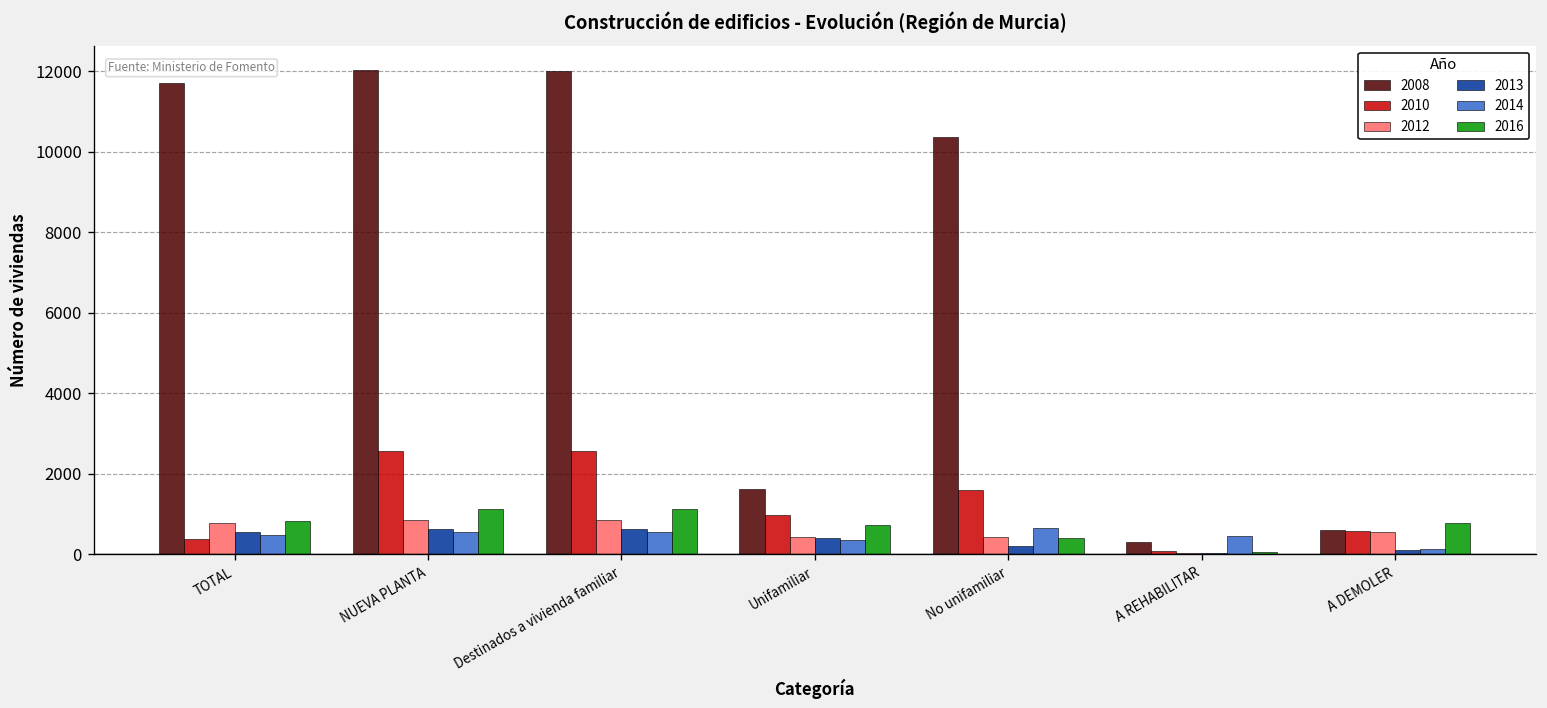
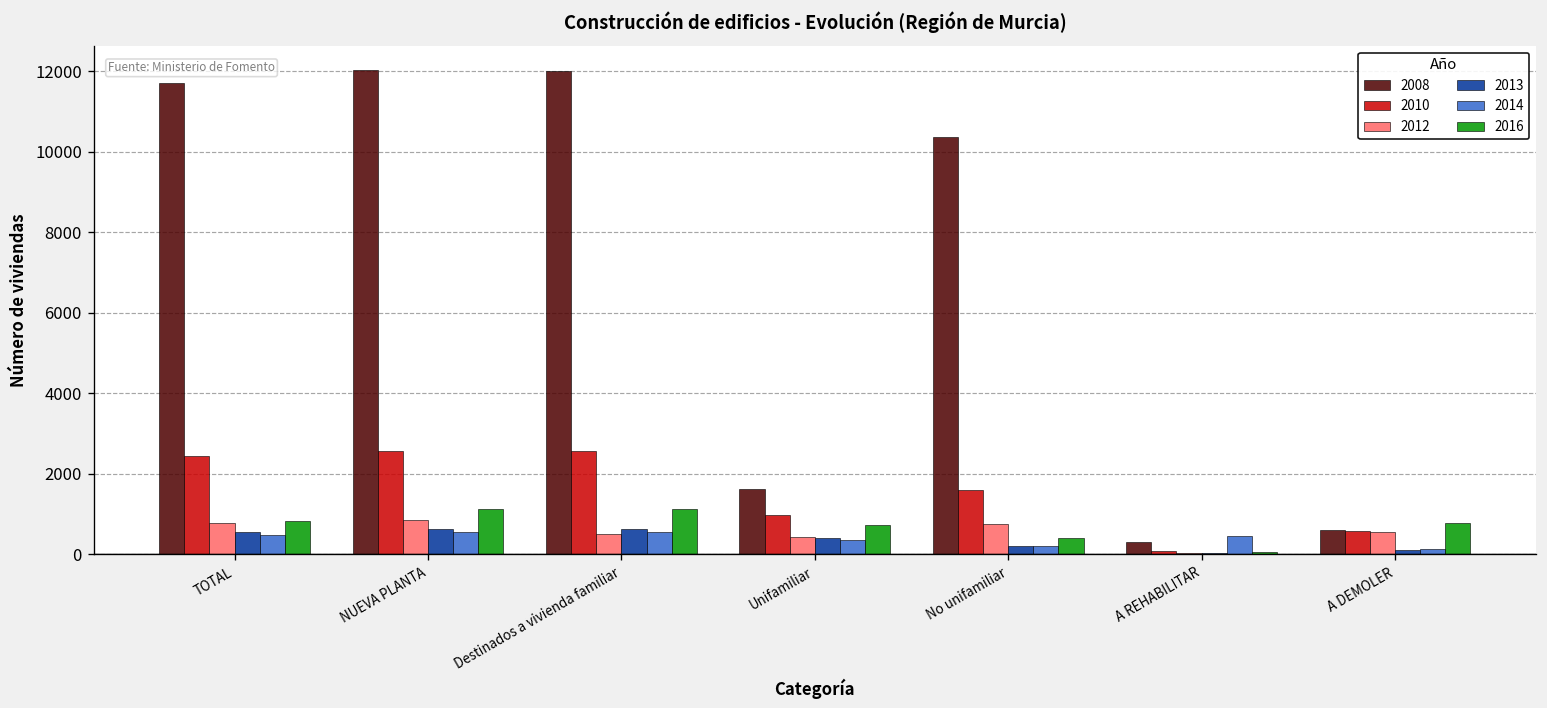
2010, TOTAL: 400 -> 2400
2012, Destinados a vivienda familiar: 800 -> 500
2012, No unifamiliar: 400 -> 700
2014, No unifamiliar: 600 -> 200
